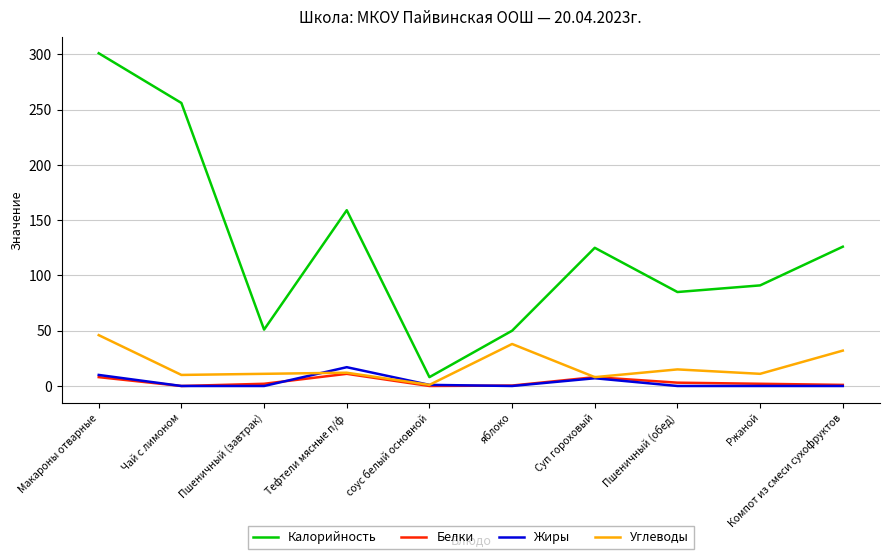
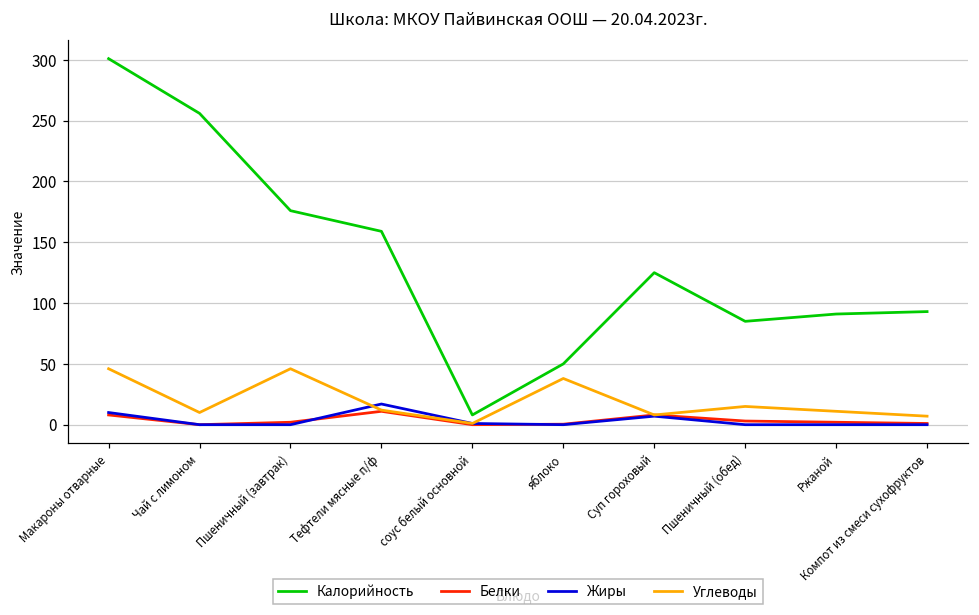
Калорийность, Пшеничный (завтрак): 51 -> 176
Углеводы, Пшеничный (завтрак): 11 -> 46
Калорийность, Компот из смеси сухофруктов: 126 -> 93
Углеводы, Компот из смеси сухофруктов: 32 -> 7
